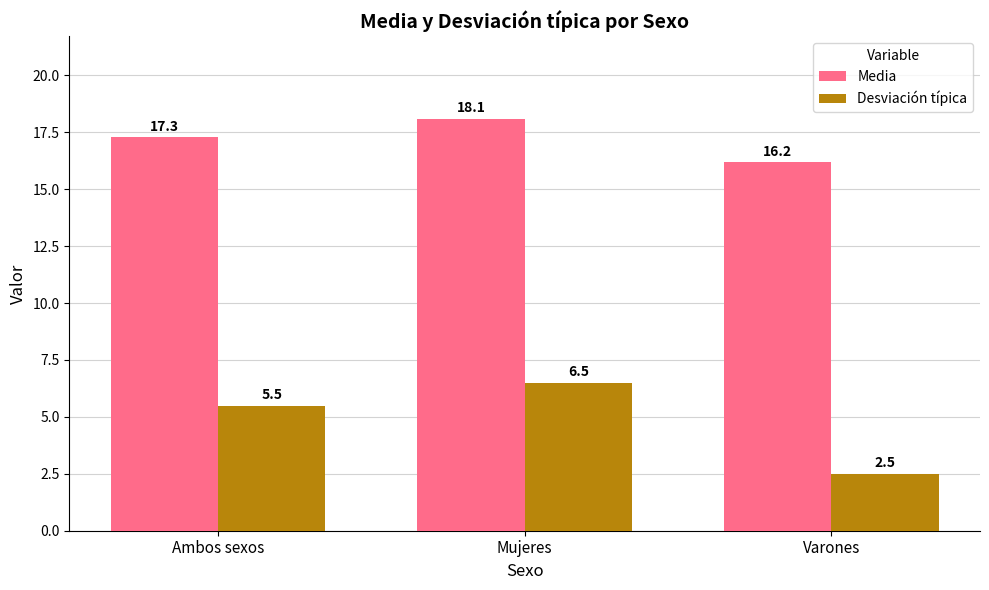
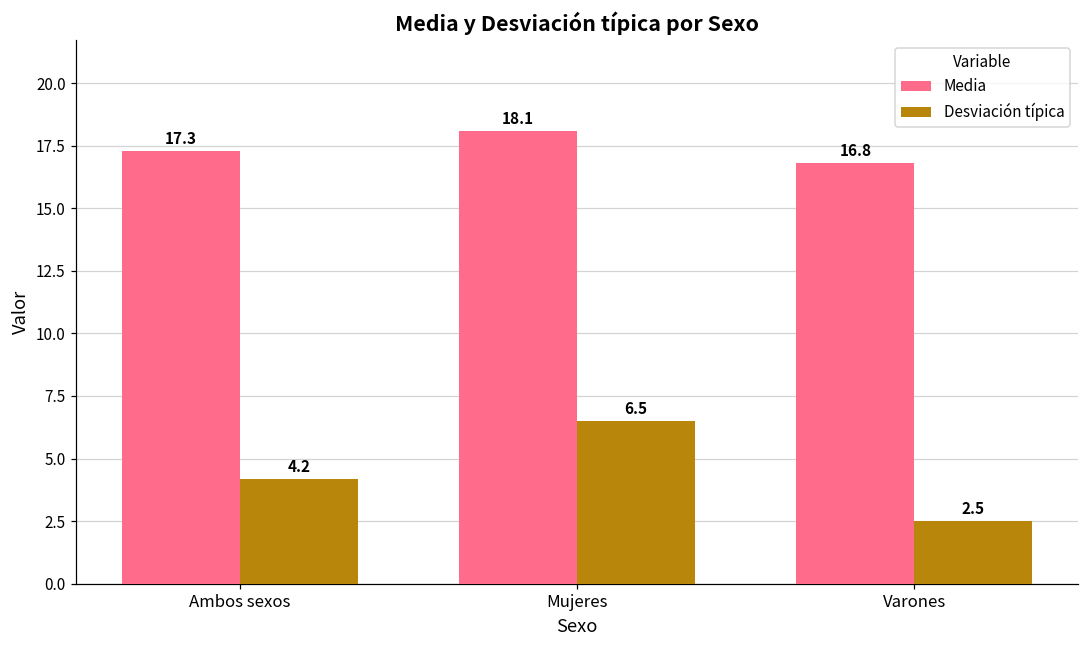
Desviación típica, Ambos sexos: 5.5 -> 4.2
Media, Varones: 16.2 -> 16.8
